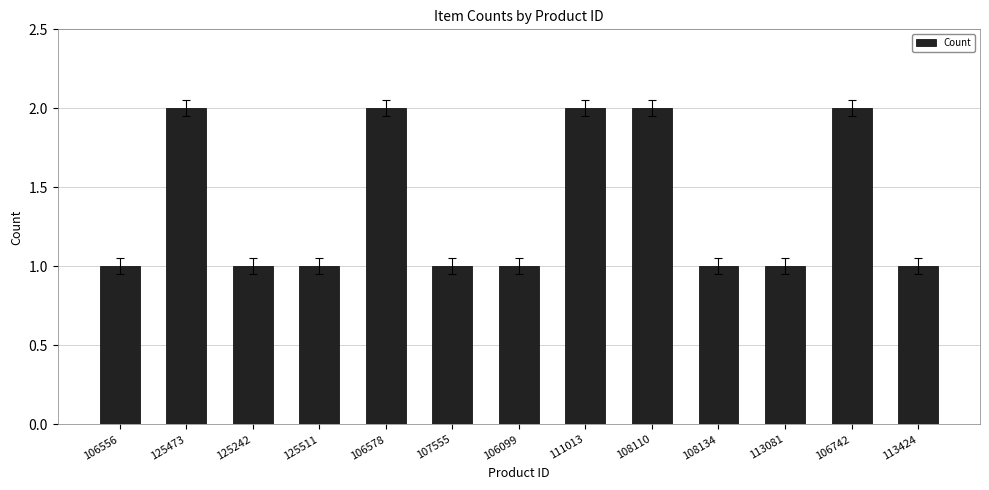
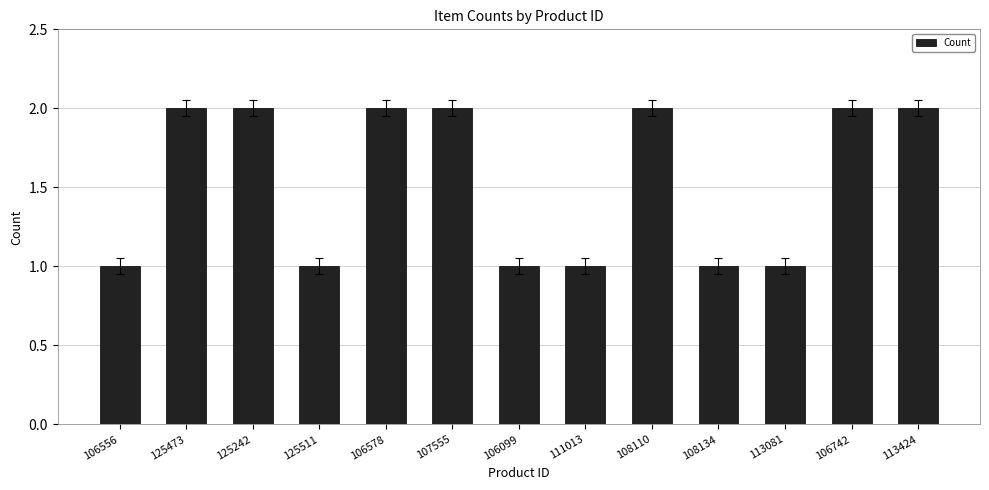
Count, 125242: 1 -> 2
Count, 107555: 1 -> 2
Count, 111013: 2 -> 1
Count, 113424: 1 -> 2
